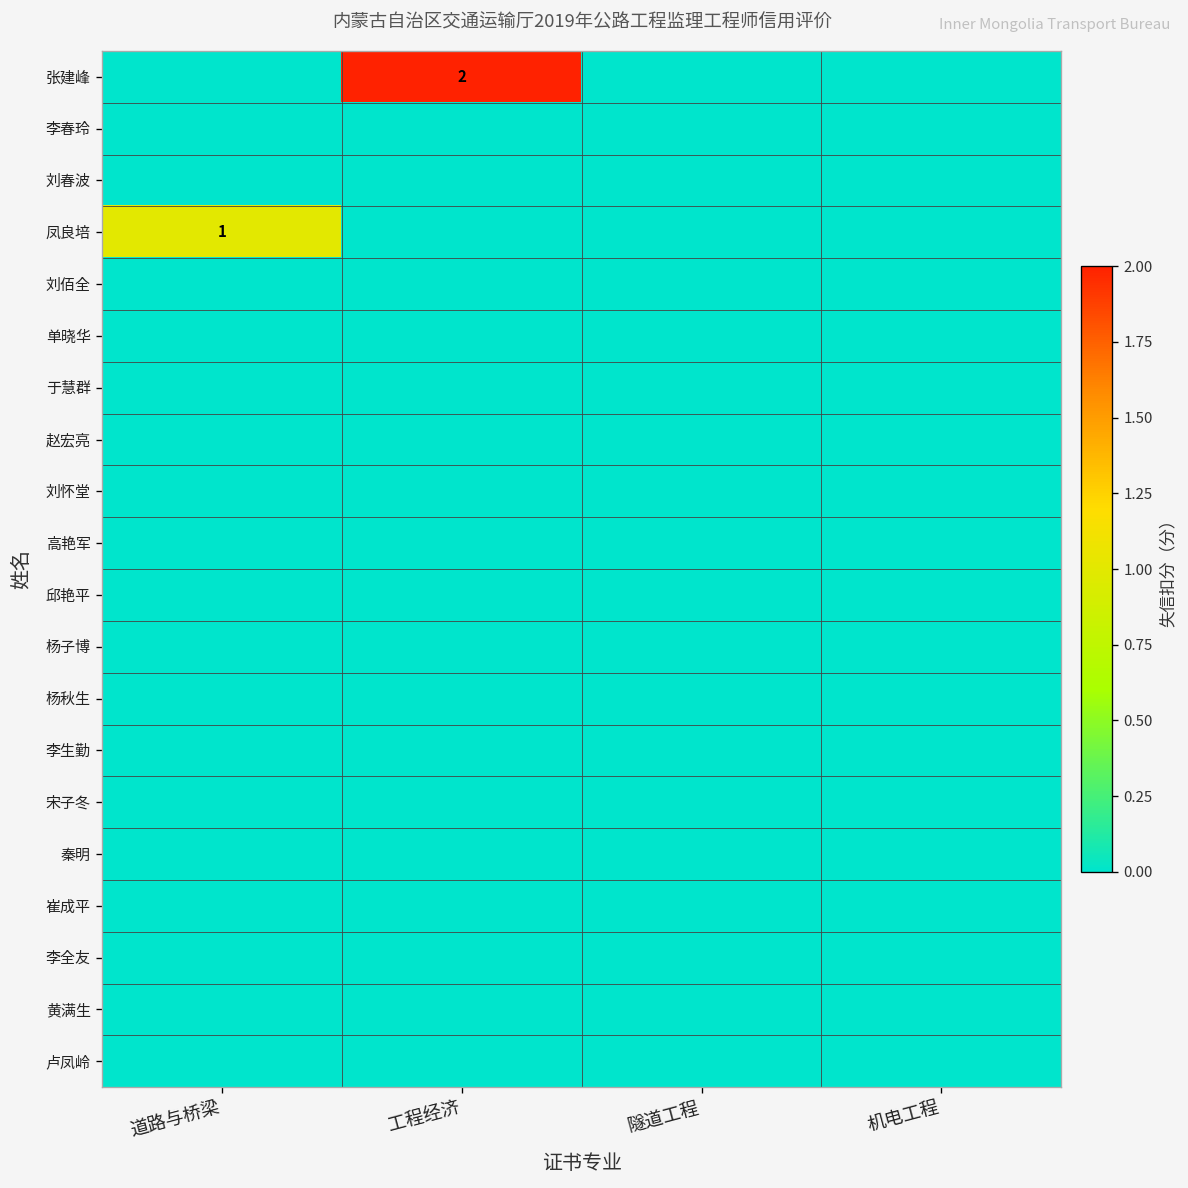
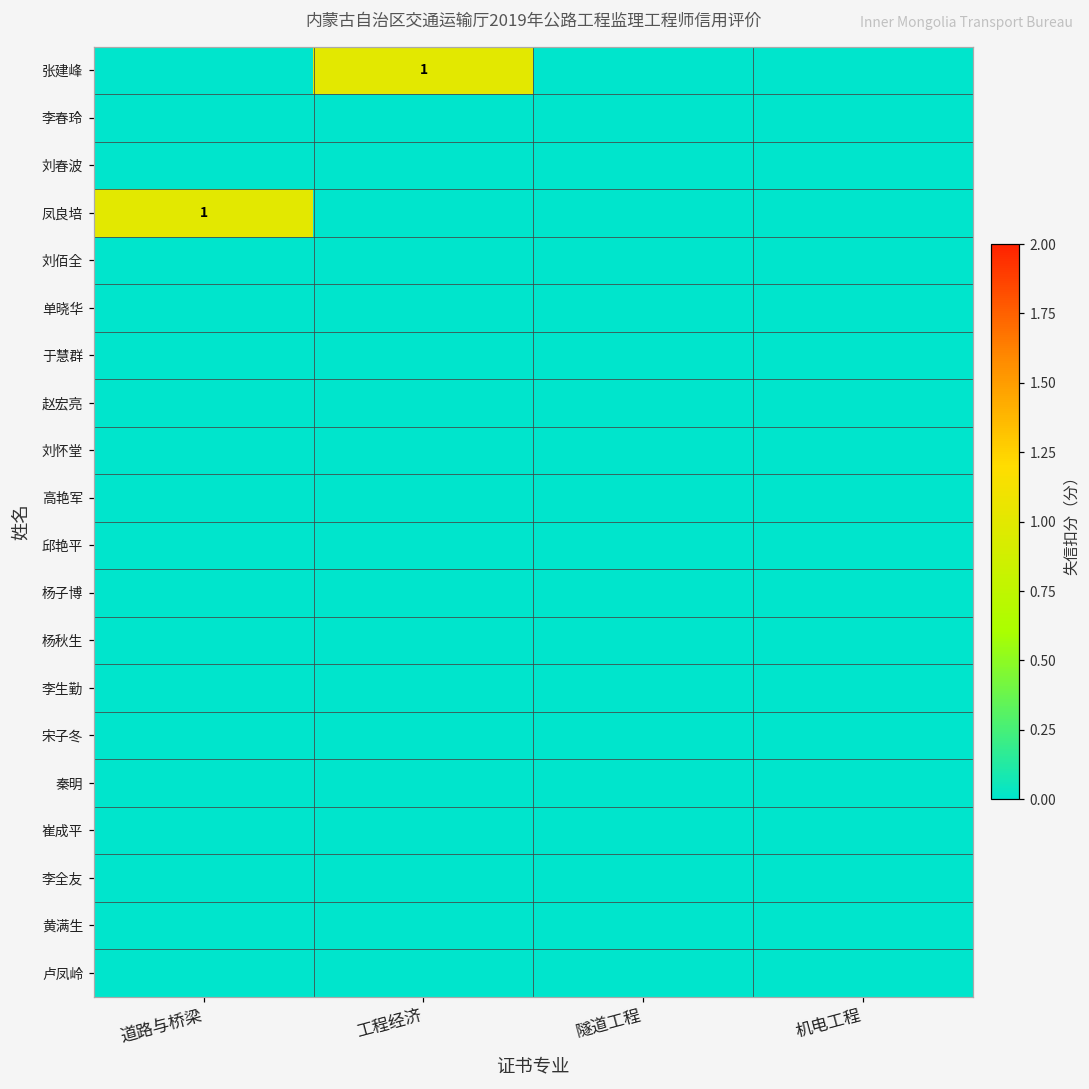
张建峰, 工程经济: 2 -> 1
